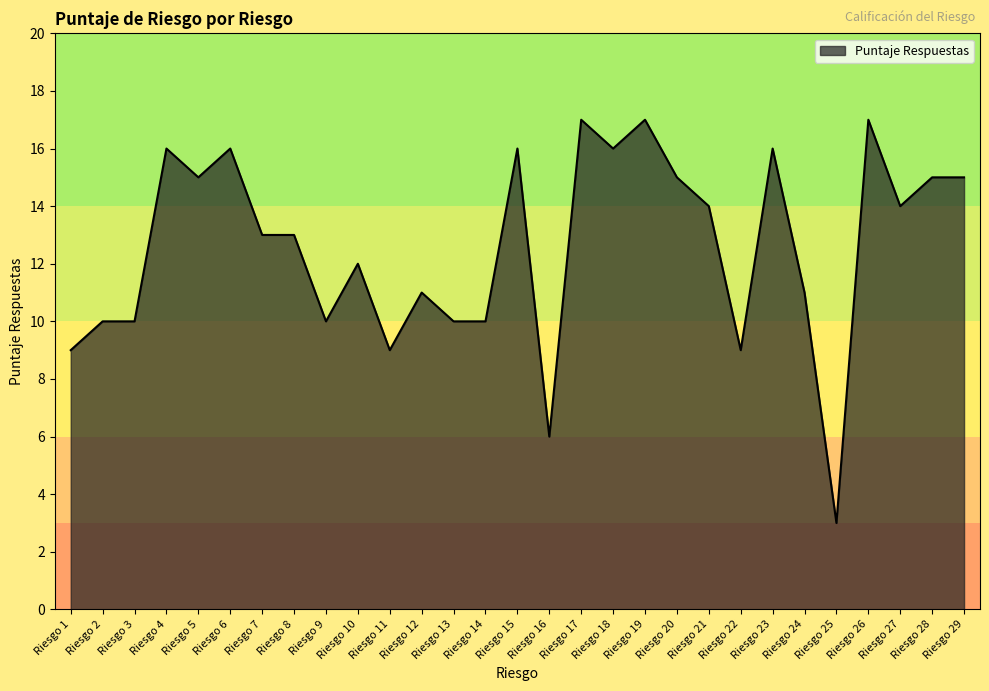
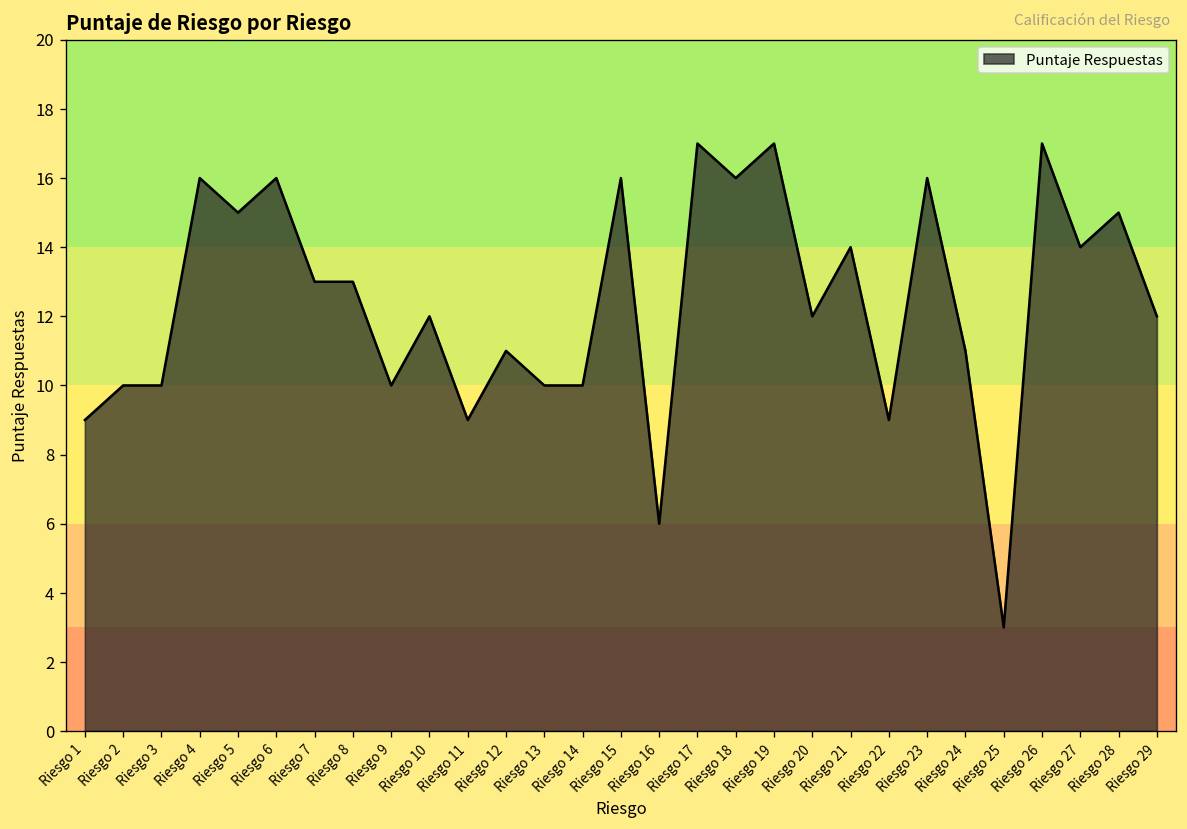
Riesgo 20: 15 -> 12
Riesgo 29: 15 -> 12
